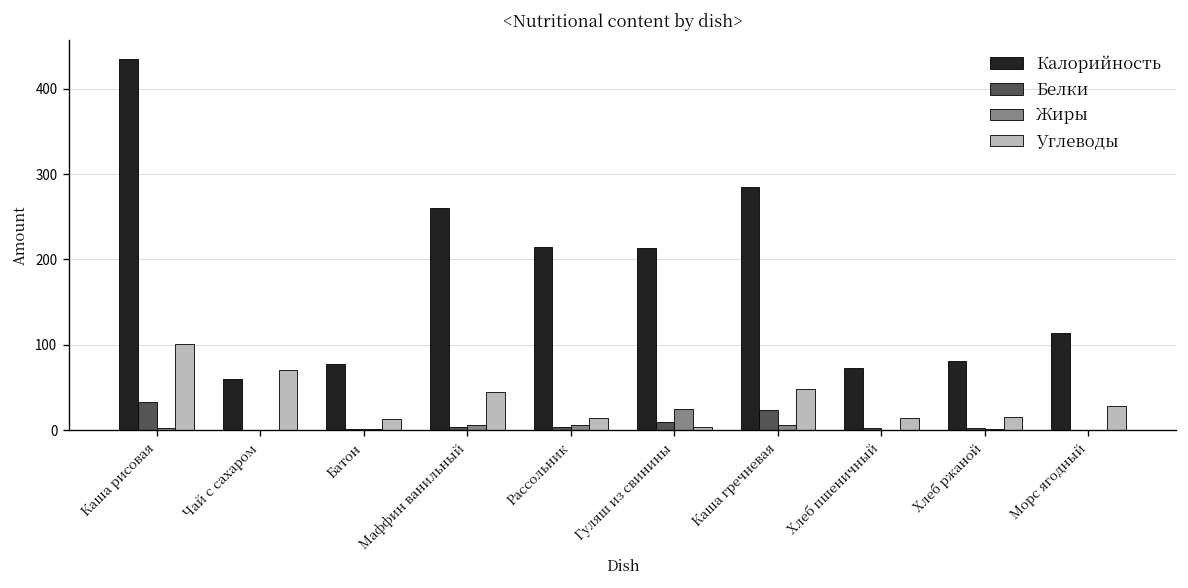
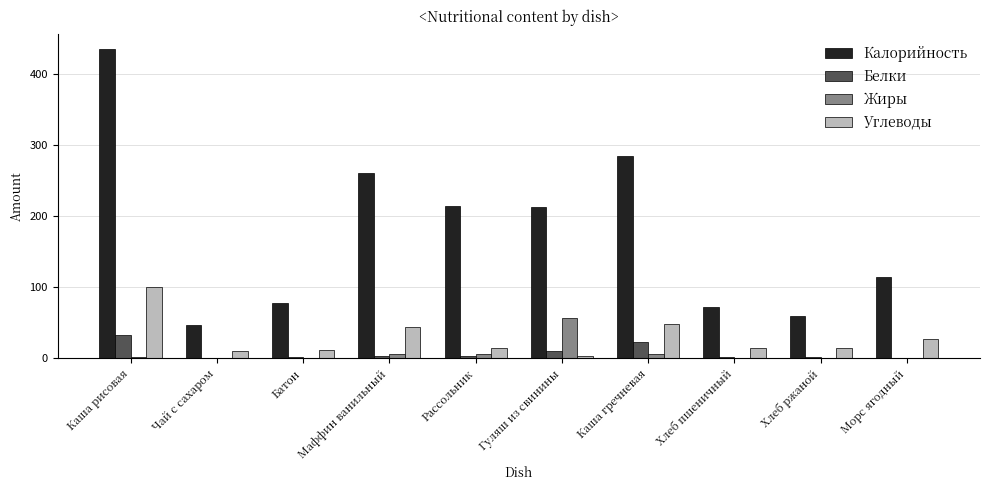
Калорийность, Чай с сахаром: 60 -> 50
Углеводы, Чай с сахаром: 70 -> 10
Жиры, Гуляш из свинины: 30 -> 60
Калорийность, Хлеб ржаной: 80 -> 60
